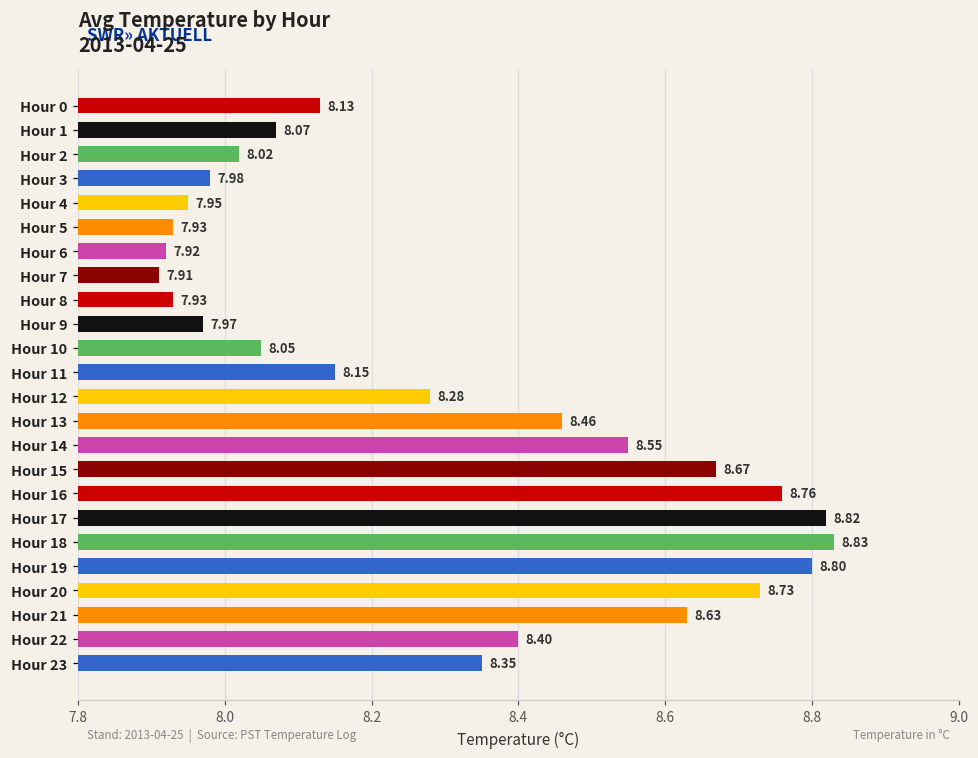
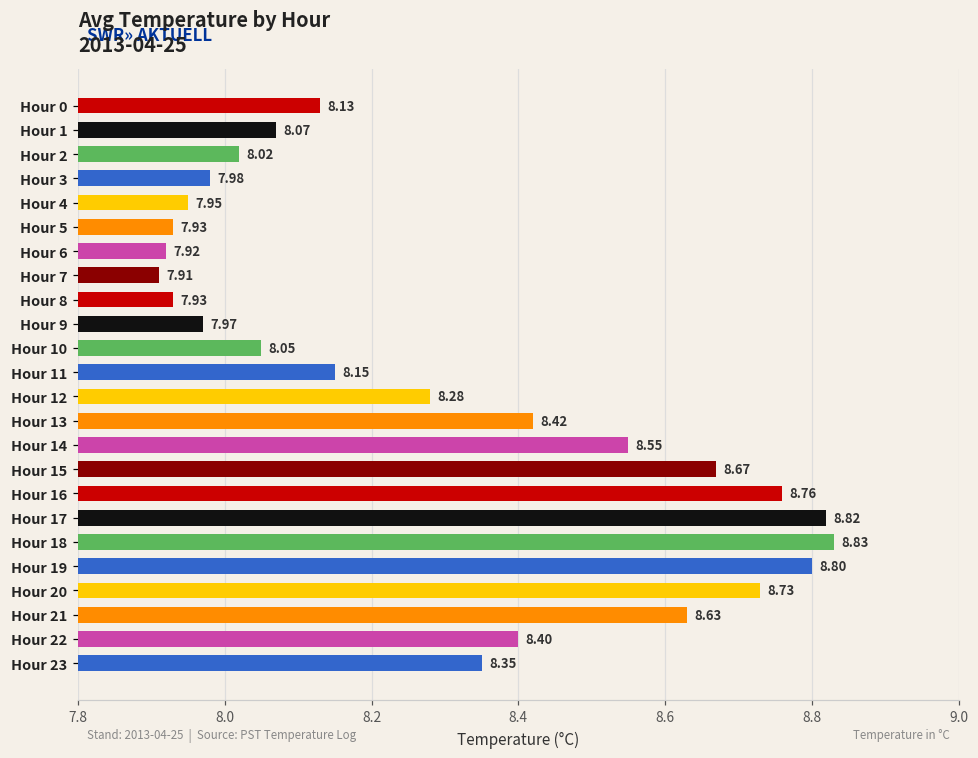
Hour 13: 8.46 -> 8.42
